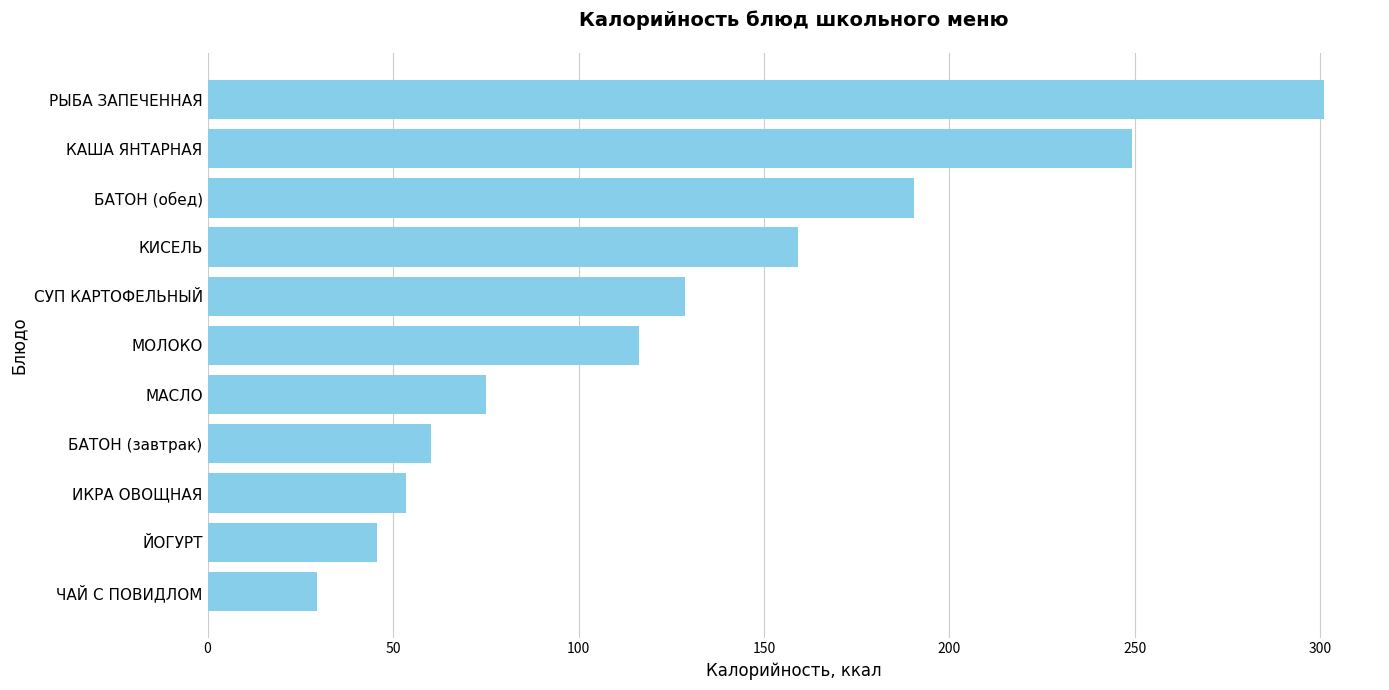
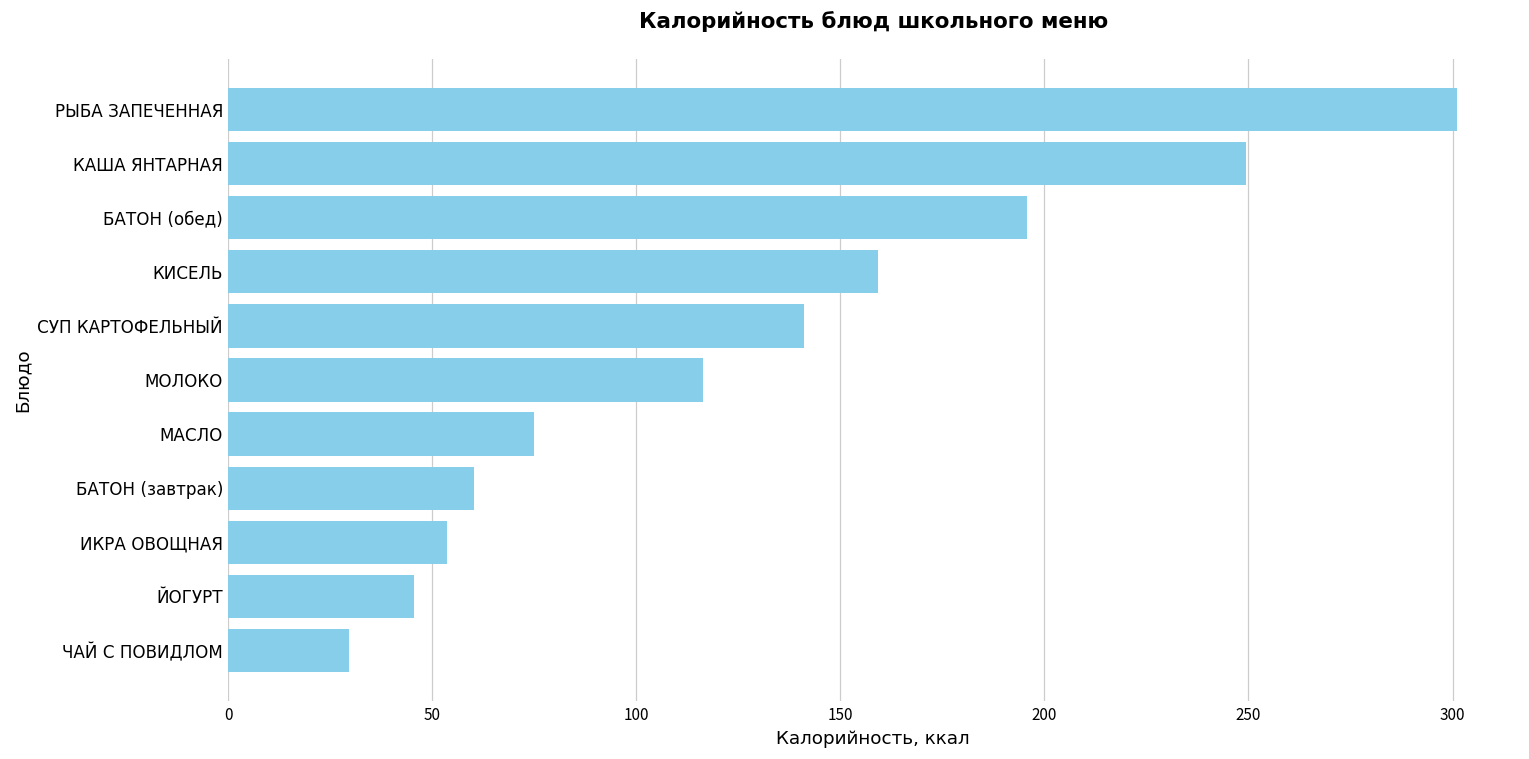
БАТОН (обед): 191 -> 196
СУП КАРТОФЕЛЬНЫЙ: 129 -> 141
